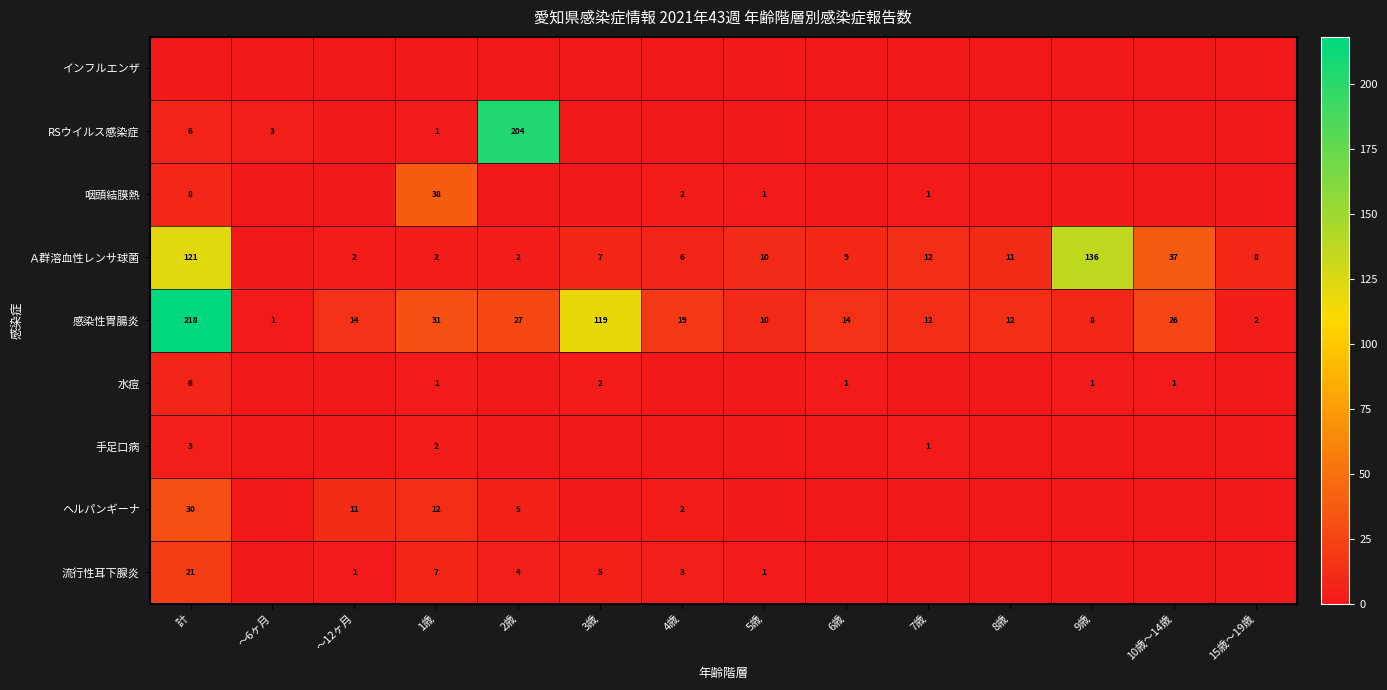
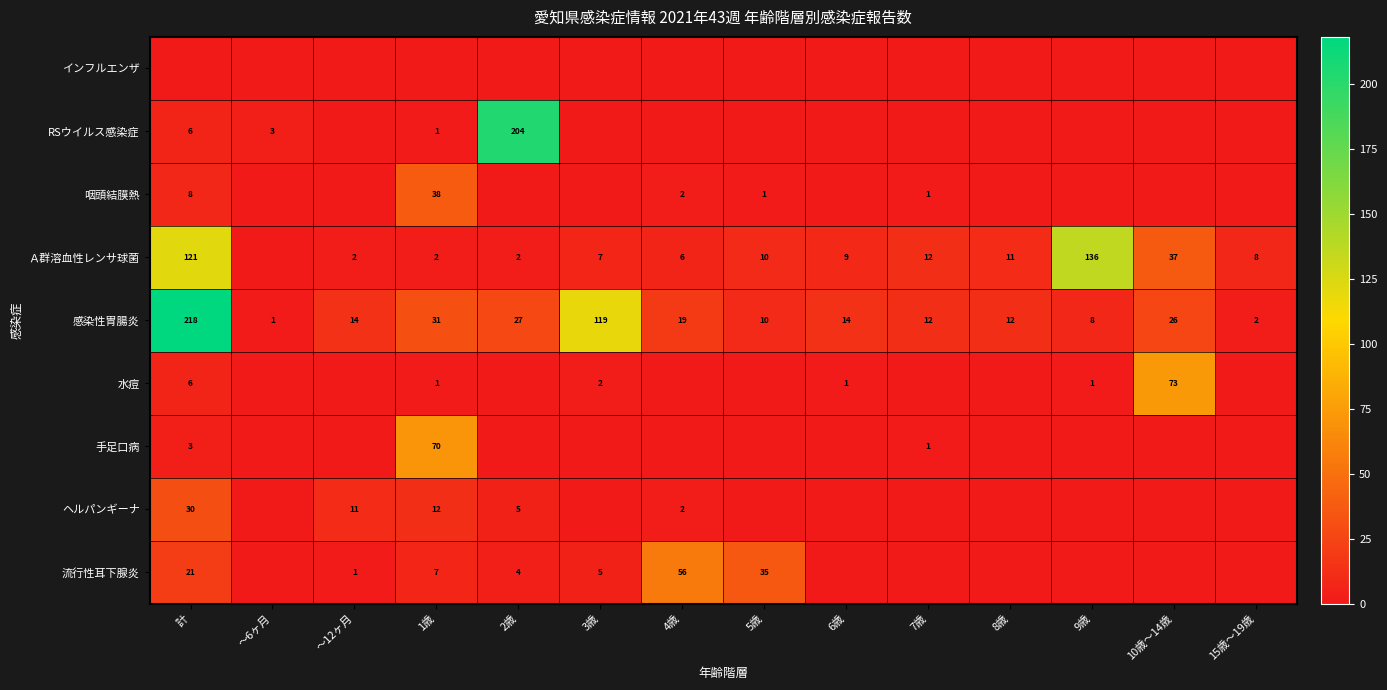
水痘, 10歳～14歳: 1 -> 73
手足口病, 1歳: 2 -> 70
流行性耳下腺炎, 4歳: 3 -> 56
流行性耳下腺炎, 5歳: 1 -> 35
